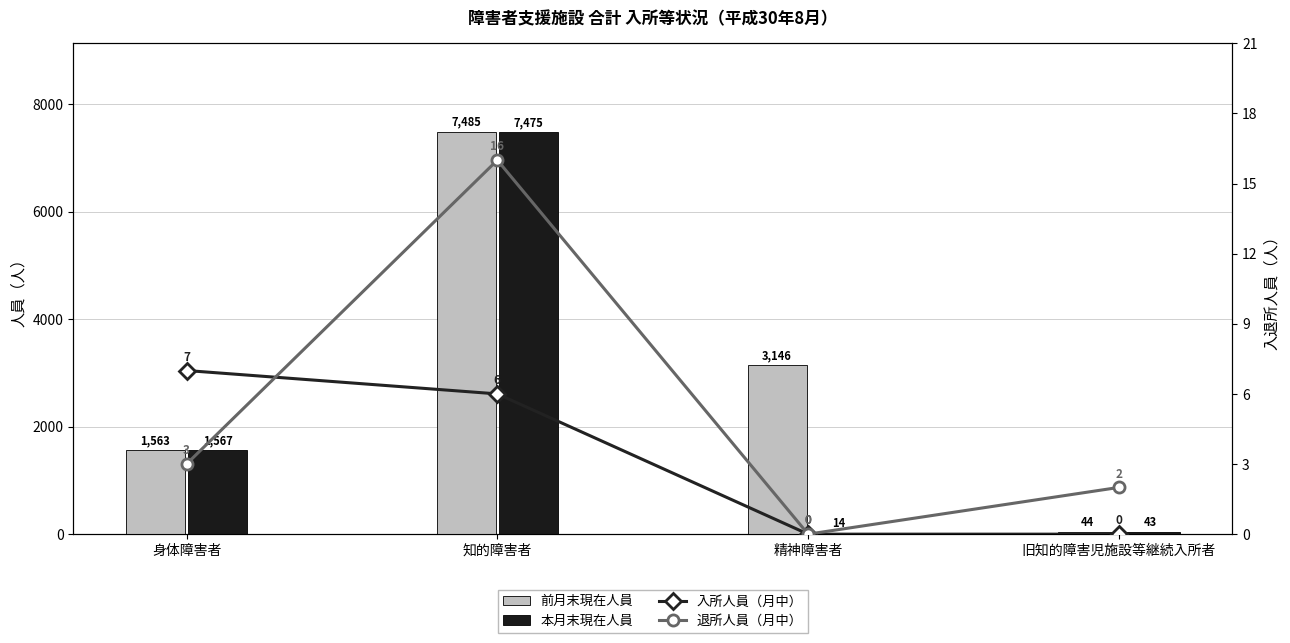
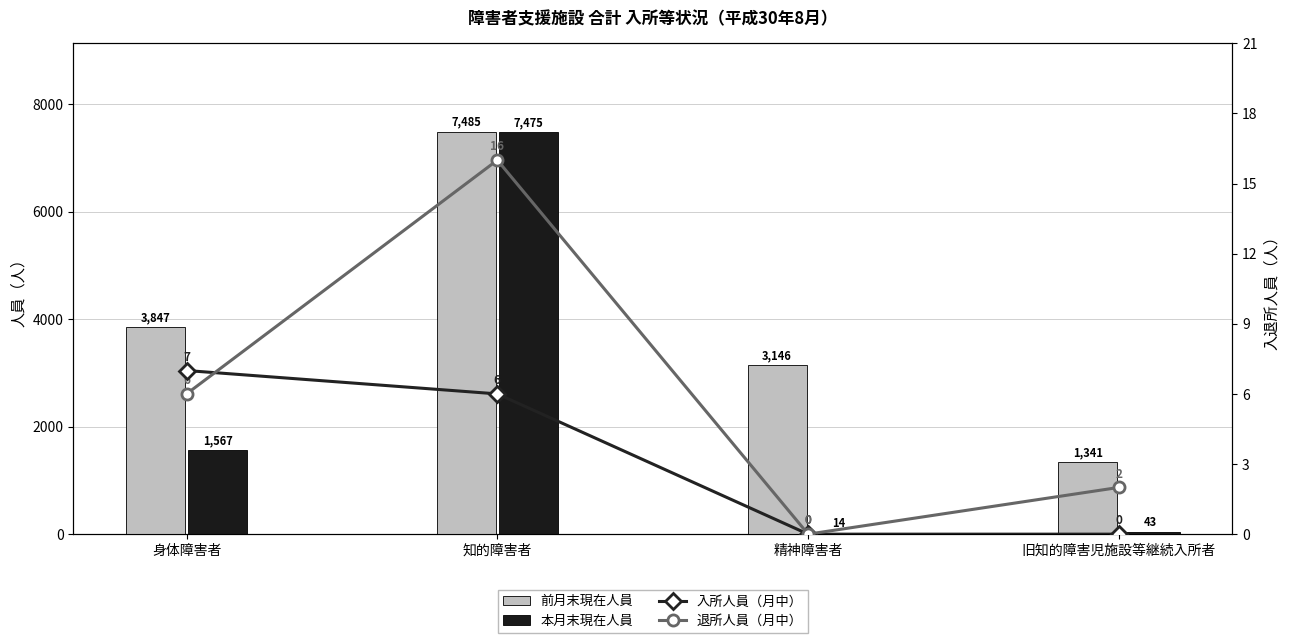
前月末現在人員, 身体障害者: 1,563 -> 3,847
前月末現在人員, 旧知的障害児施設等継続入所者: 44 -> 1,341
退所人員（月中）, 身体障害者: 3 -> 6
